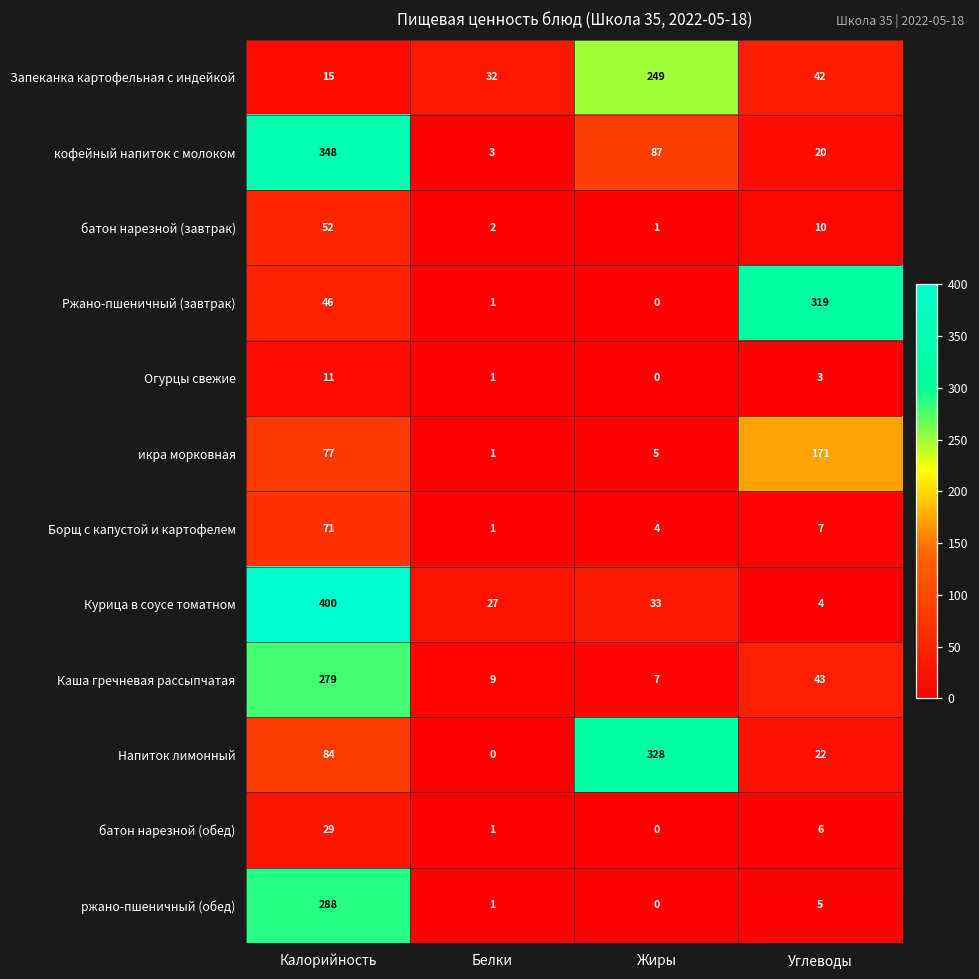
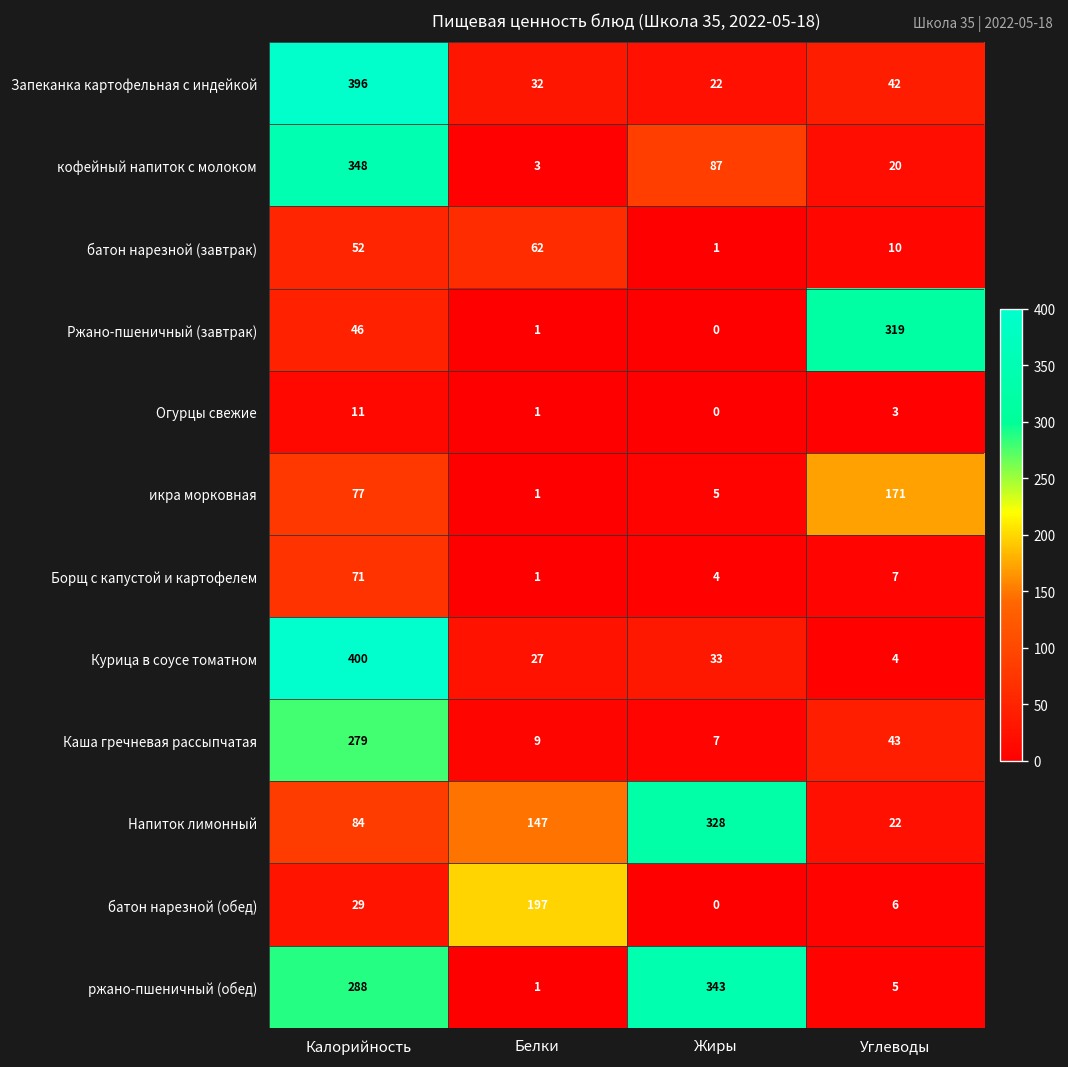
Запеканка картофельная с индейкой, Калорийность: 15 -> 396
Запеканка картофельная с индейкой, Жиры: 249 -> 22
батон нарезной (завтрак), Белки: 2 -> 62
Напиток лимонный, Белки: 0 -> 147
батон нарезной (обед), Белки: 1 -> 197
ржано-пшеничный (обед), Жиры: 0 -> 343
